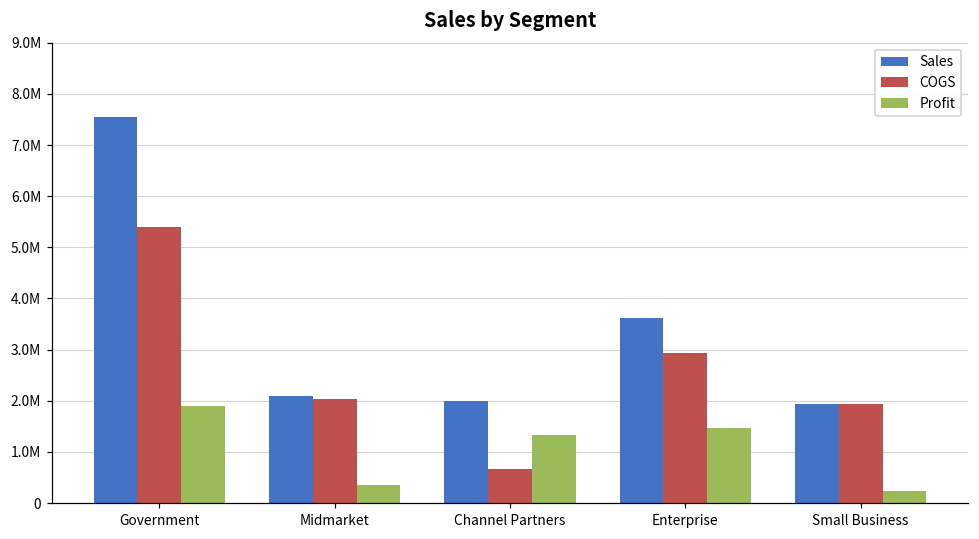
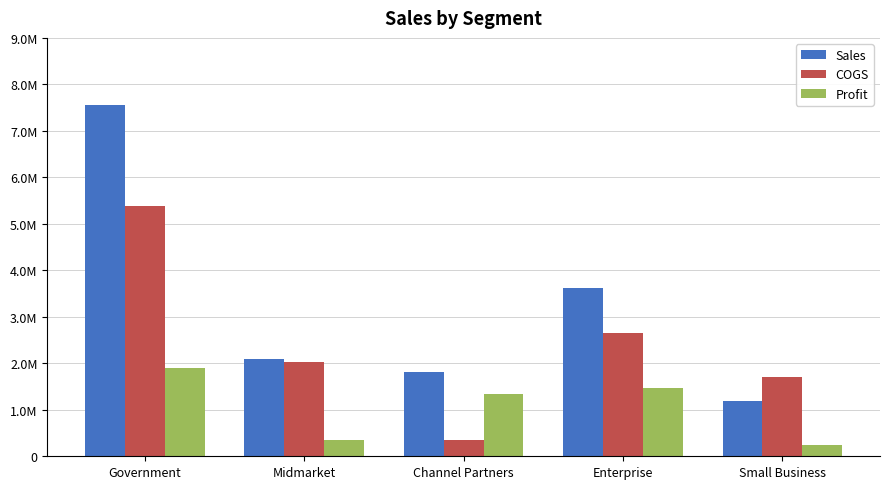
Sales, Channel Partners: 2000000 -> 1800000
COGS, Channel Partners: 700000 -> 300000
COGS, Enterprise: 2900000 -> 2700000
Sales, Small Business: 1900000 -> 1200000
COGS, Small Business: 1900000 -> 1700000
